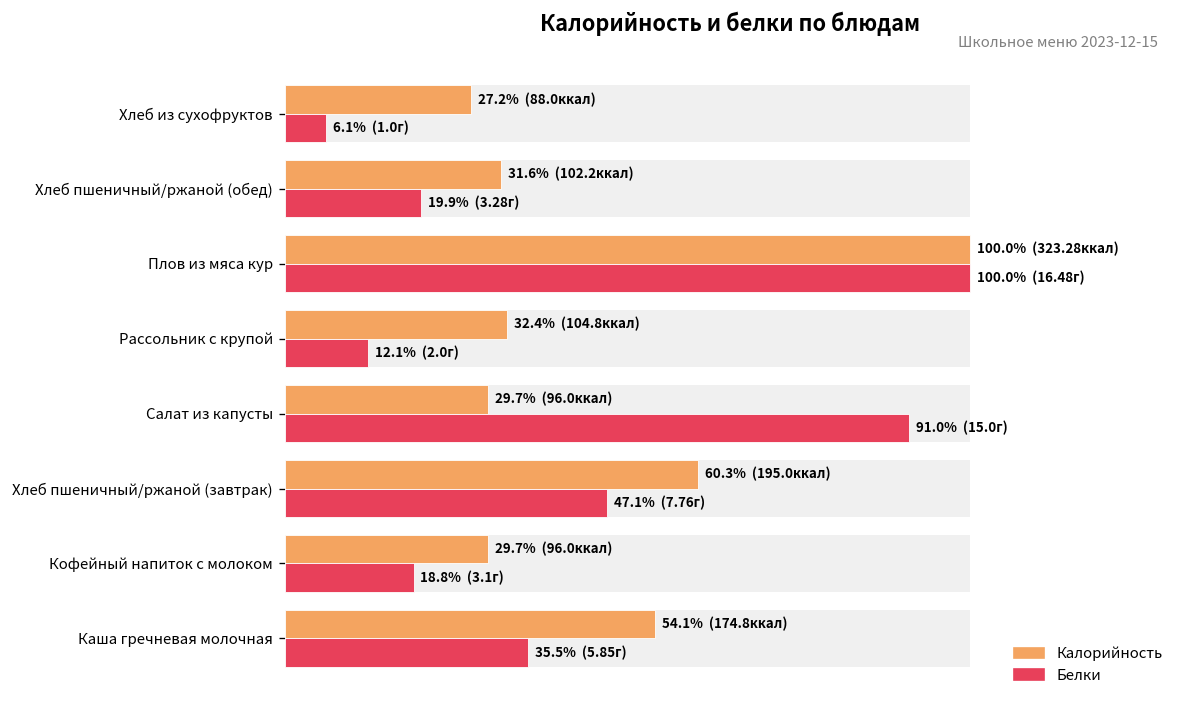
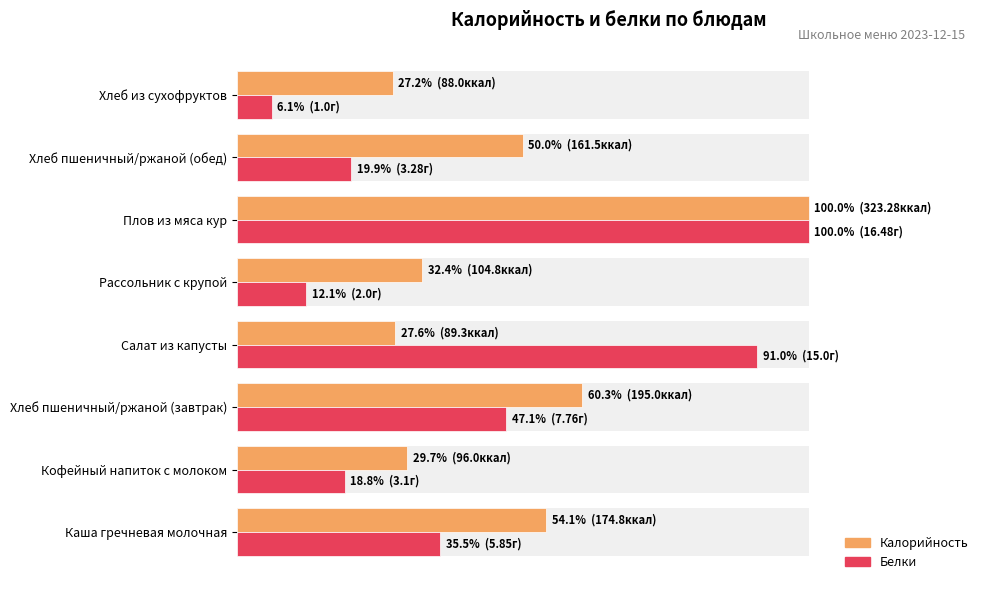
Калорийность, Хлеб пшеничный/ржаной (обед): 31.6% (102.2ккал) -> 50.0% (161.5ккал)
Калорийность, Салат из капусты: 29.7% (96.0ккал) -> 27.6% (89.3ккал)
